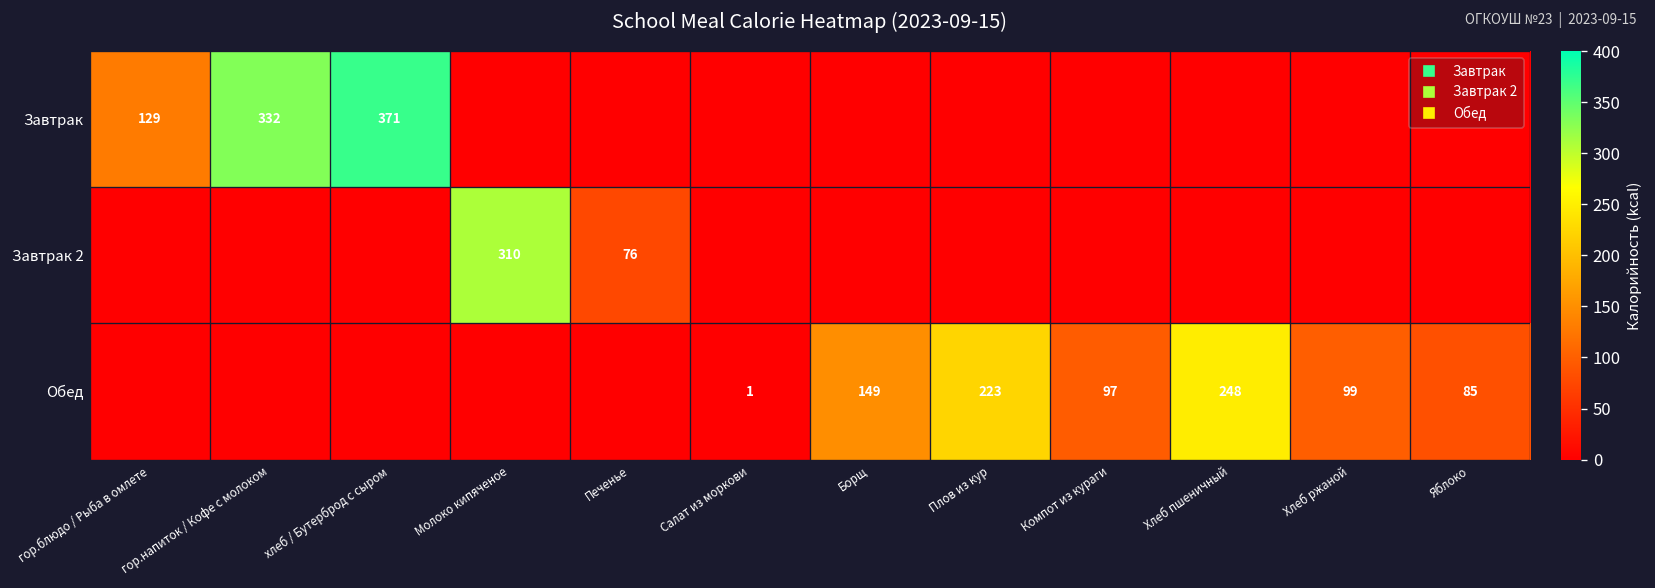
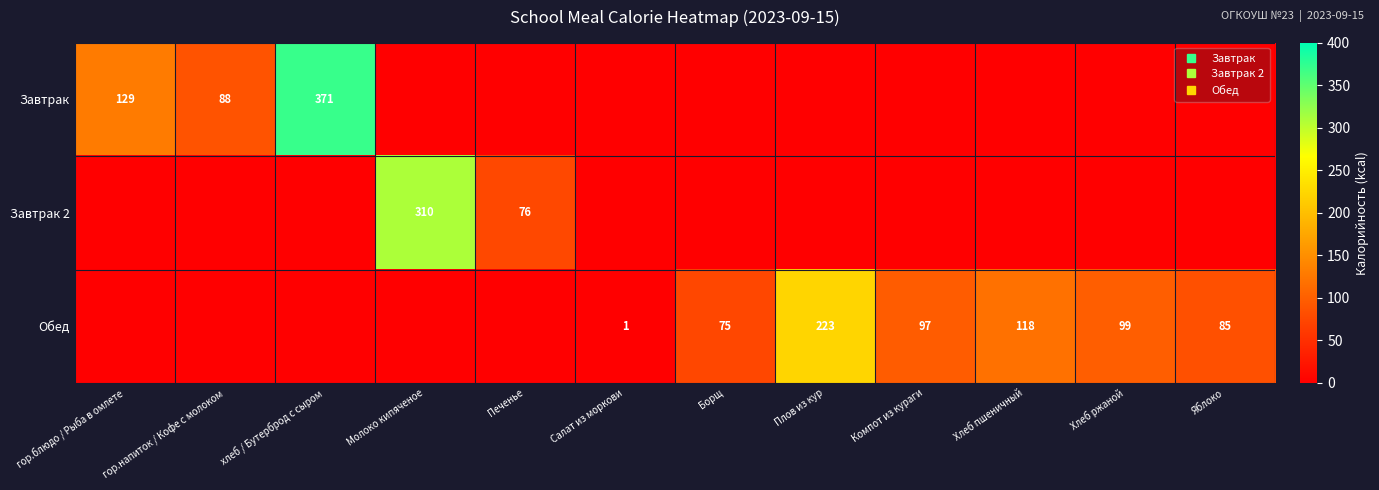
Завтрак, гор.напиток / Кофе с молоком: 332 -> 88
Обед, Борщ: 149 -> 75
Обед, Хлеб пшеничный: 248 -> 118
